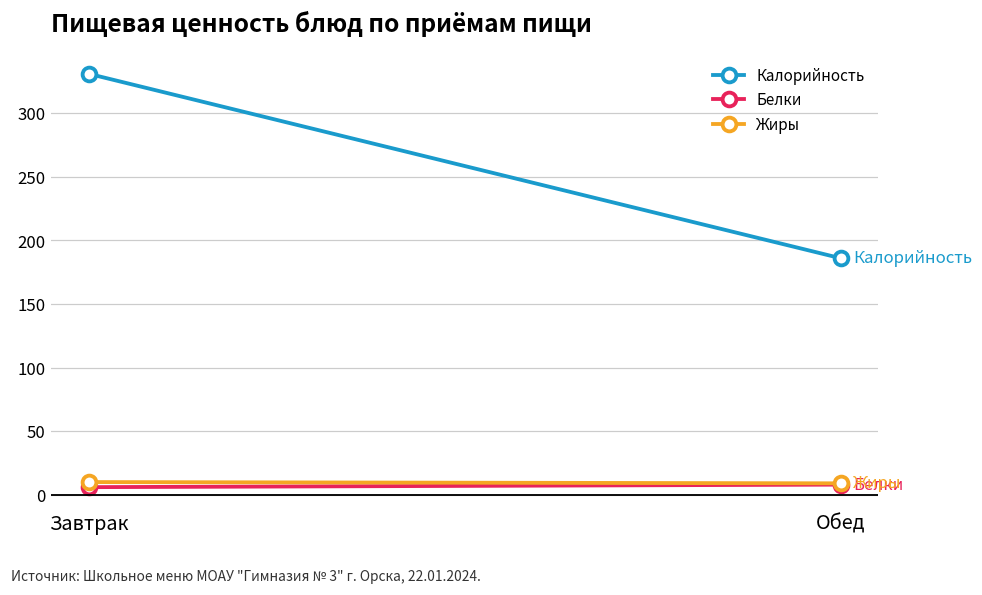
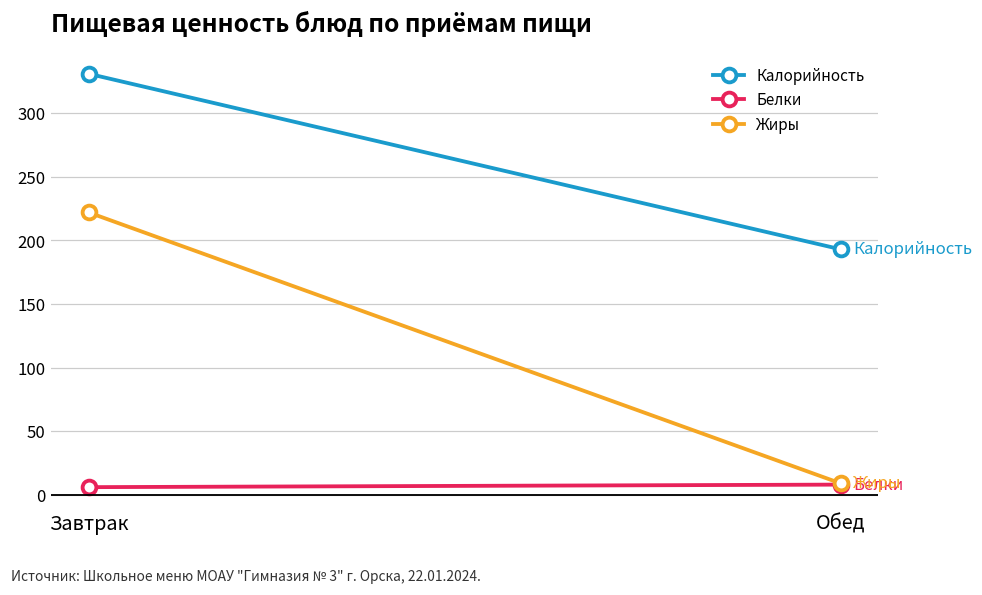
Жиры, Завтрак: 10 -> 222
Калорийность, Обед: 186 -> 193
